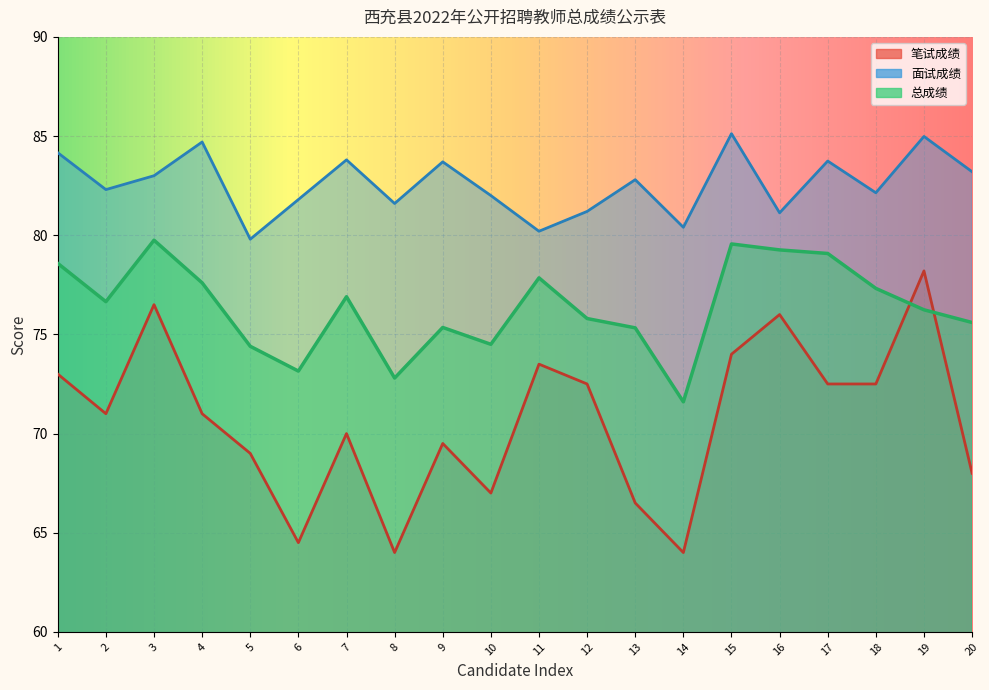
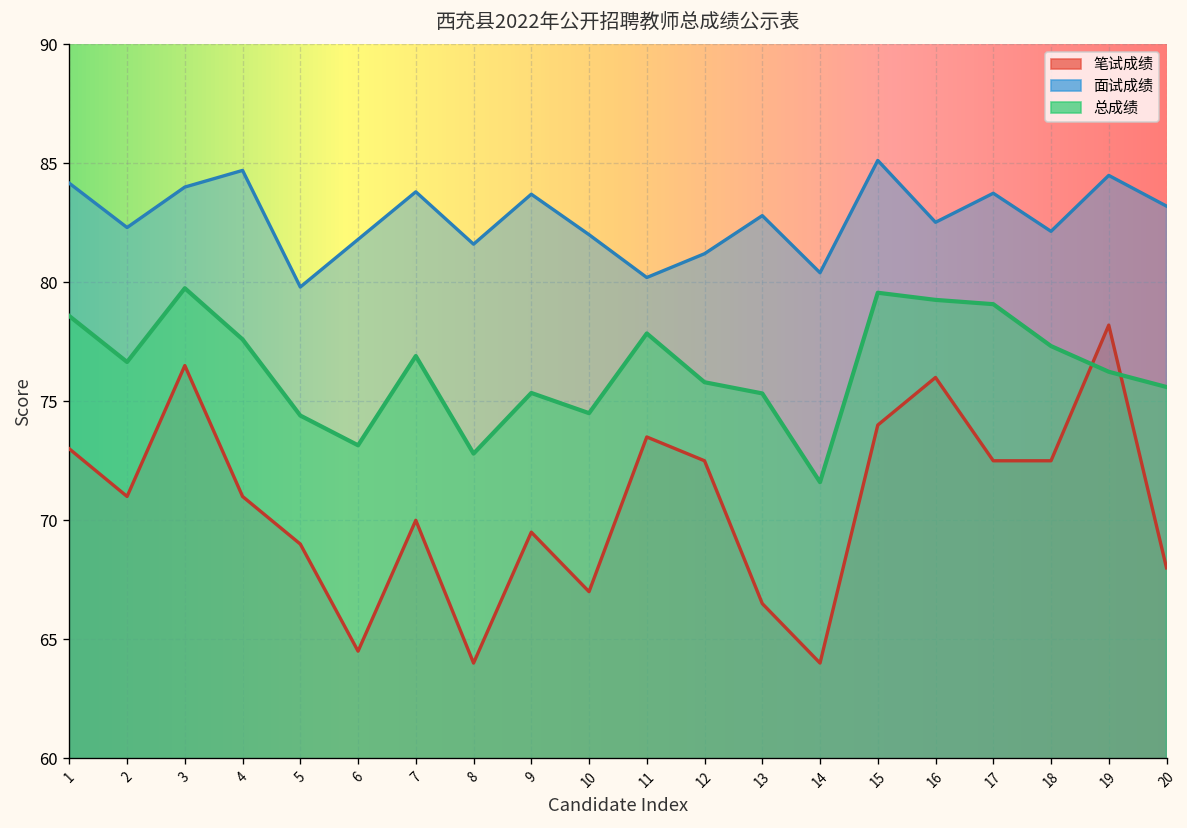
面试成绩, 3: 83 -> 84
面试成绩, 16: 81.1 -> 82.5
面试成绩, 19: 85.0 -> 84.5
